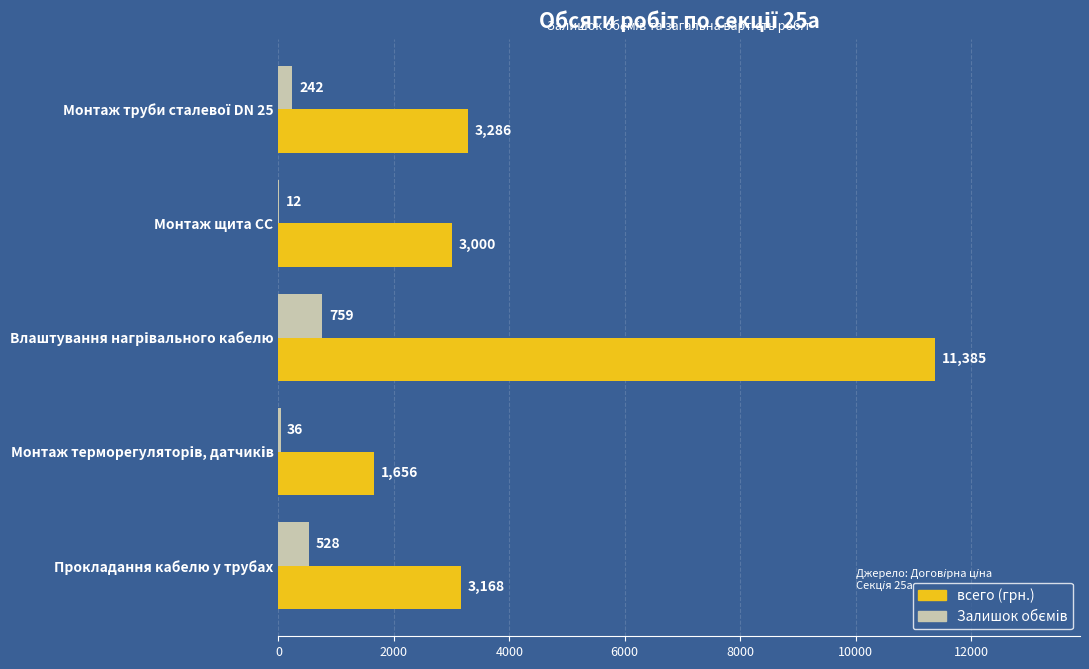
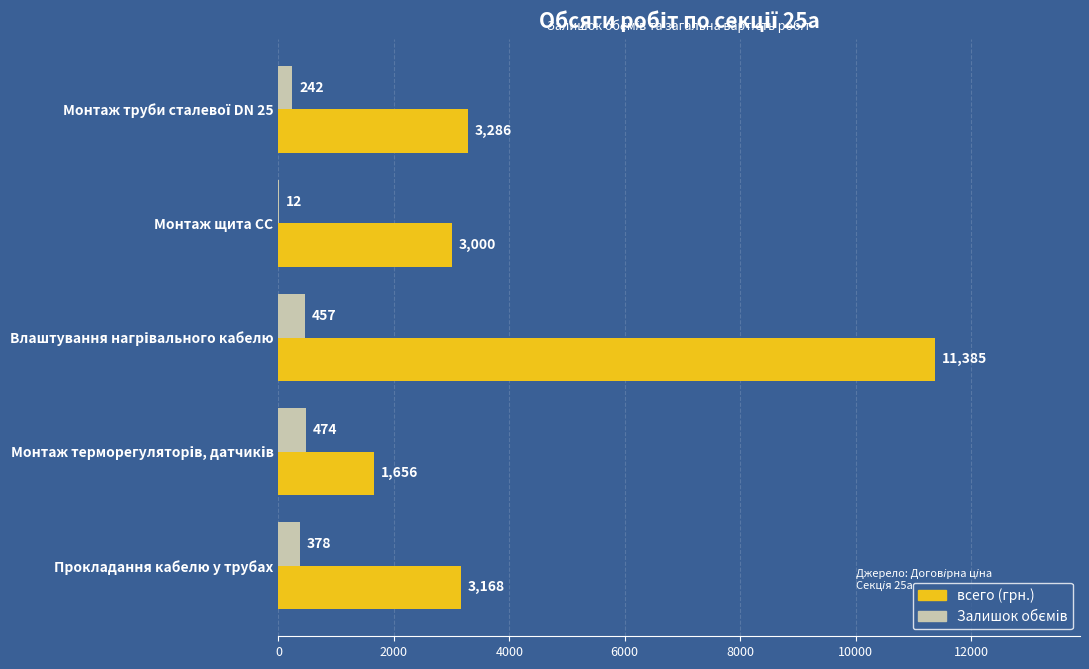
Залишок обємів, Влаштування нагрівального кабелю: 759 -> 457
Залишок обємів, Монтаж терморегуляторів, датчиків: 36 -> 474
Залишок обємів, Прокладання кабелю у трубах: 528 -> 378
